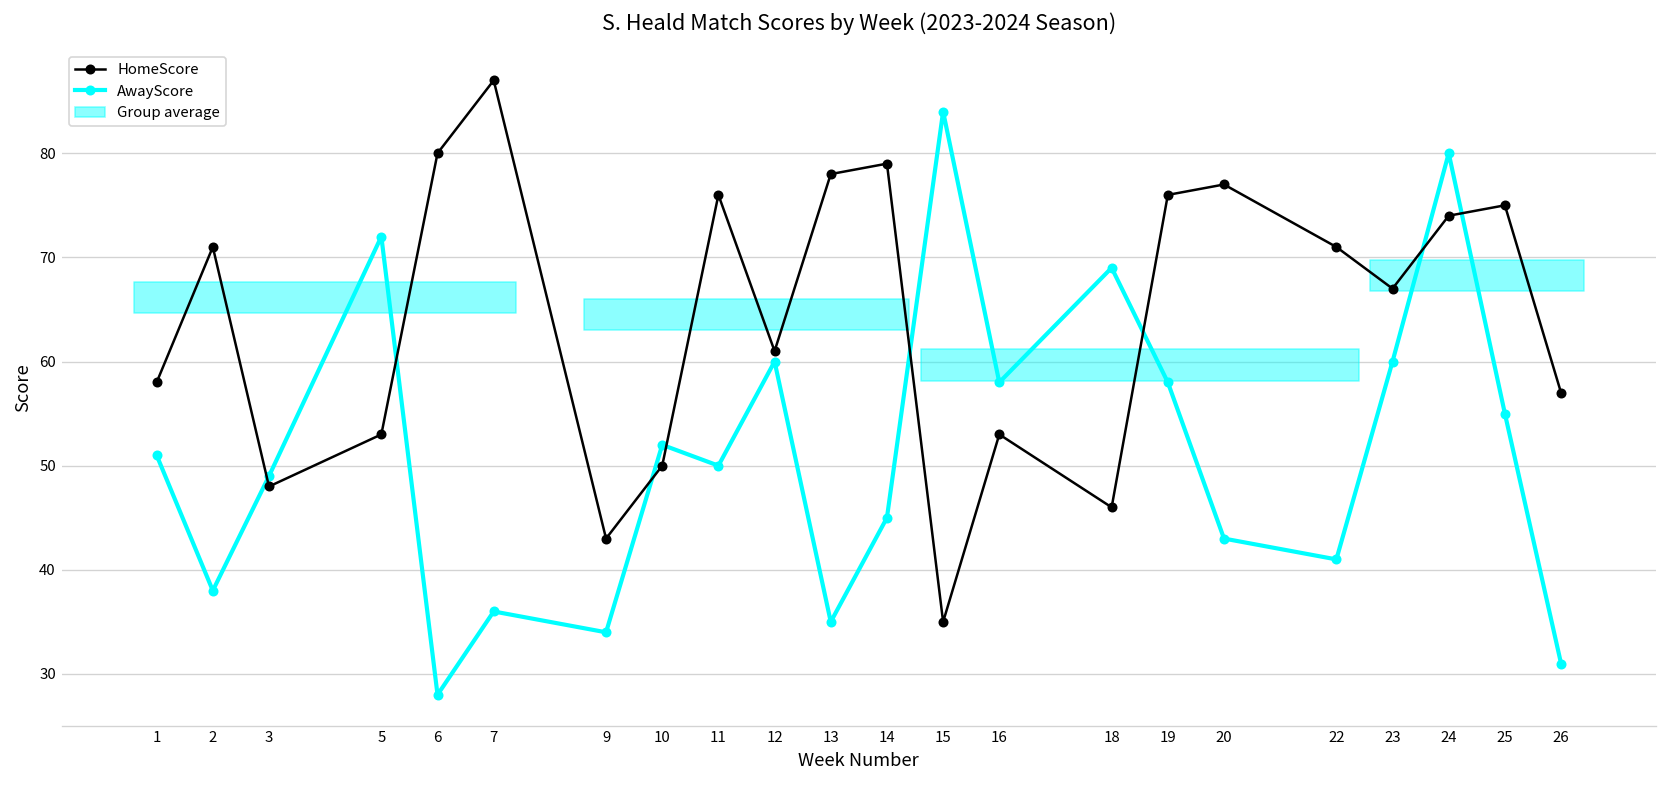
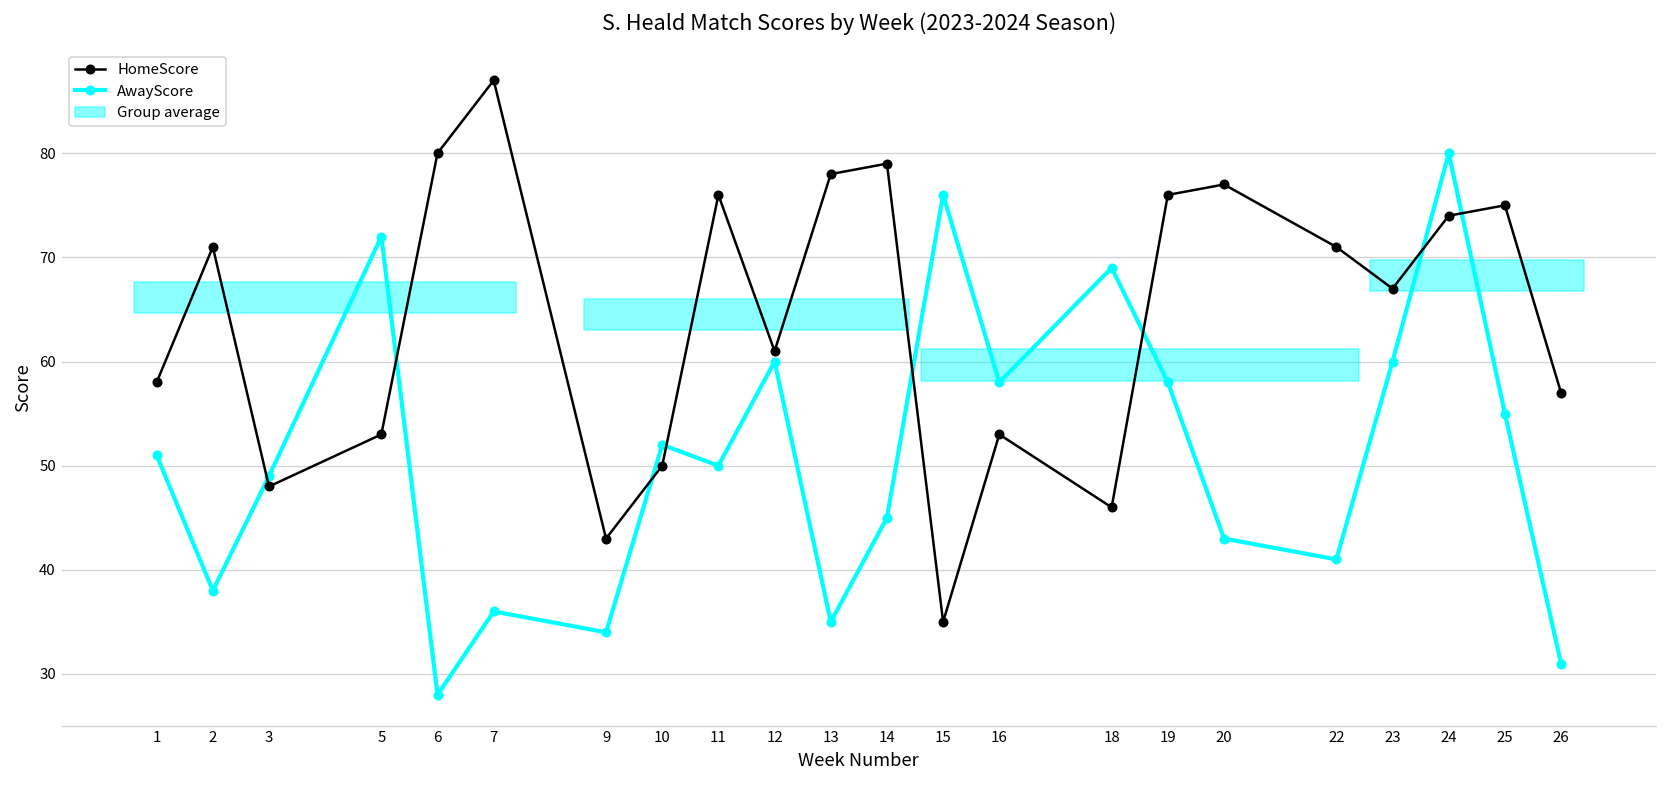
AwayScore, 15: 84 -> 76
